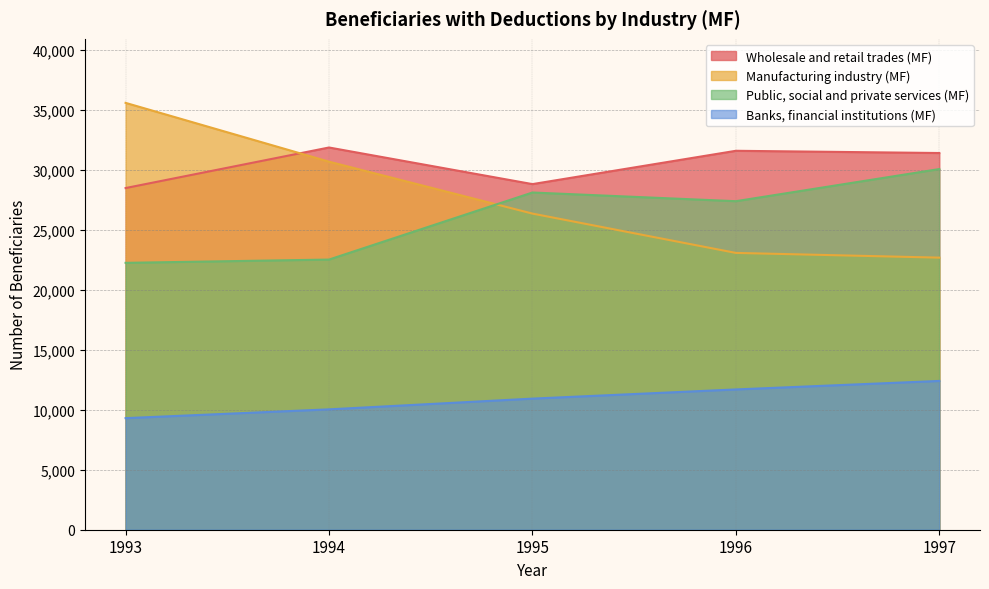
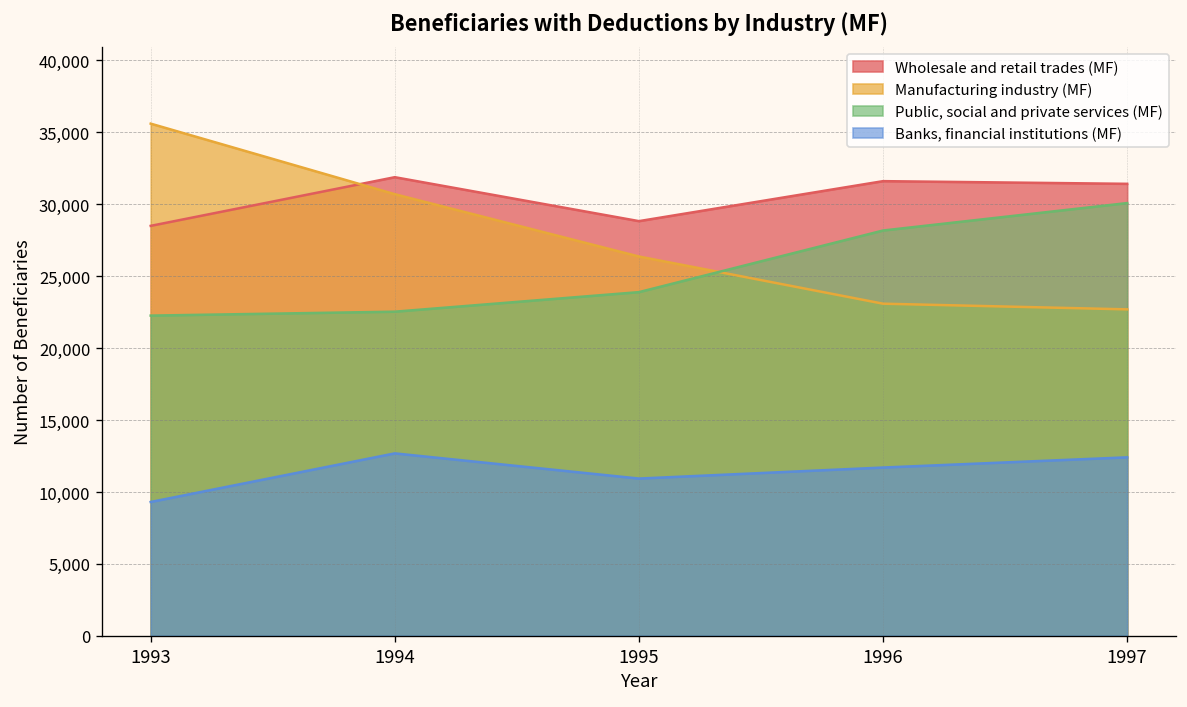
Banks, financial institutions (MF), 1994: 10,000 -> 12,700
Public, social and private services (MF), 1995: 28,100 -> 23,900
Public, social and private services (MF), 1996: 27,400 -> 28,200
